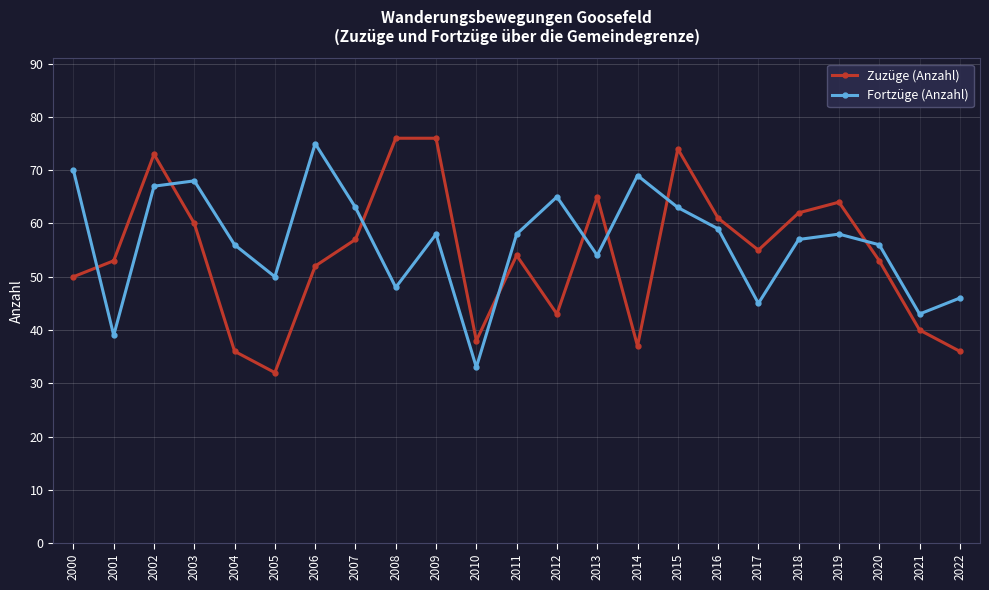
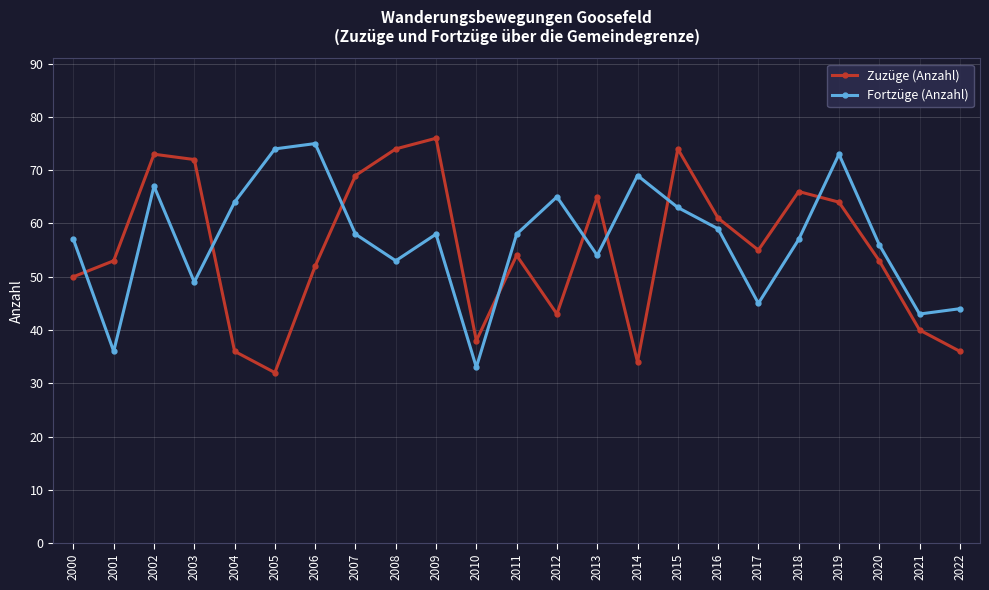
Fortzüge (Anzahl), 2000: 70 -> 57
Fortzüge (Anzahl), 2001: 39 -> 36
Zuzüge (Anzahl), 2003: 60 -> 72
Fortzüge (Anzahl), 2003: 68 -> 49
Fortzüge (Anzahl), 2004: 56 -> 64
Fortzüge (Anzahl), 2005: 50 -> 74
Zuzüge (Anzahl), 2007: 57 -> 69
Fortzüge (Anzahl), 2007: 63 -> 58
Zuzüge (Anzahl), 2008: 76 -> 74
Fortzüge (Anzahl), 2008: 48 -> 53
Zuzüge (Anzahl), 2014: 37 -> 34
Zuzüge (Anzahl), 2018: 62 -> 66
Fortzüge (Anzahl), 2019: 58 -> 73
Fortzüge (Anzahl), 2022: 46 -> 44
